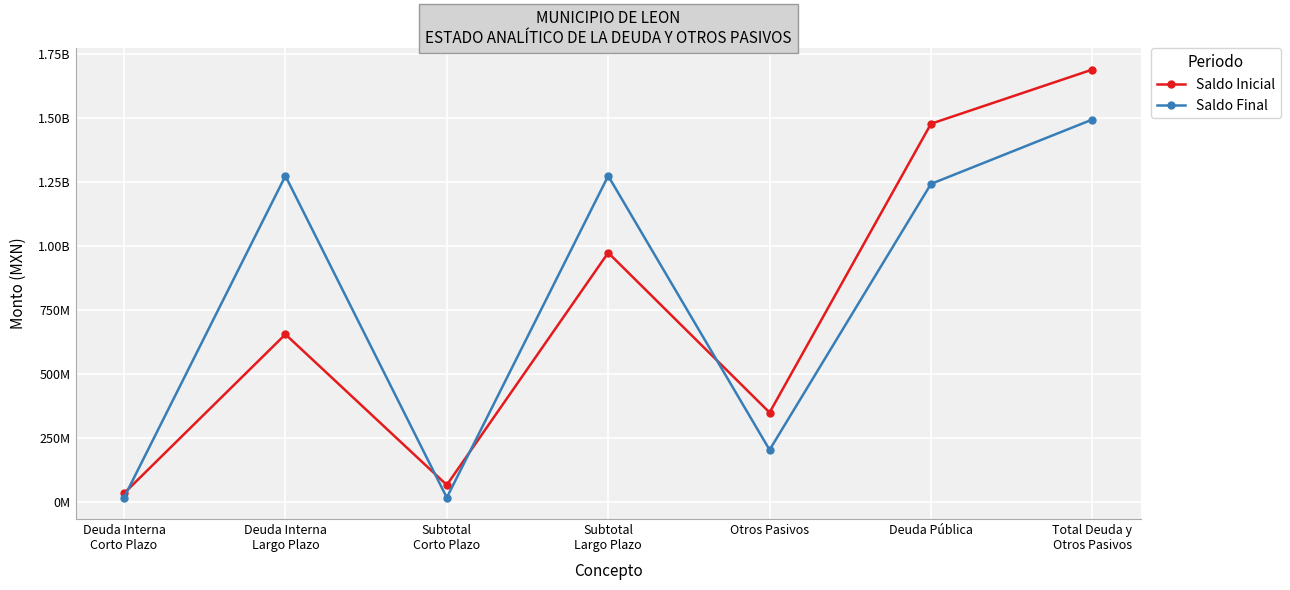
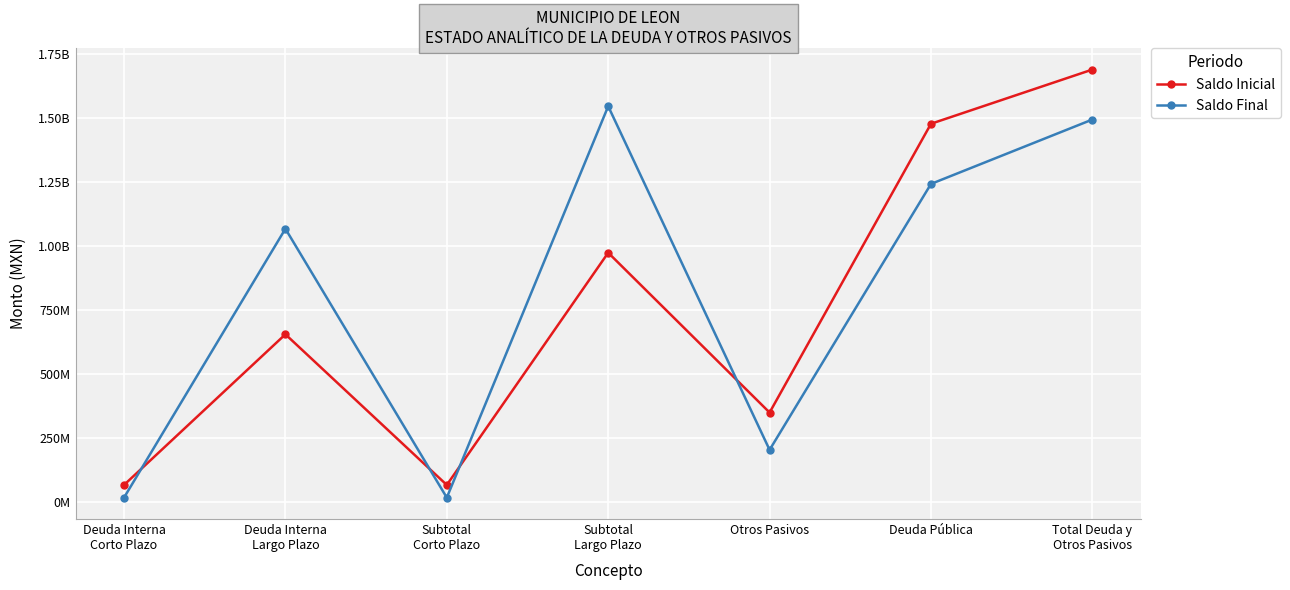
Saldo Inicial, Deuda Interna Corto Plazo: 30000000 -> 70000000
Saldo Final, Deuda Interna Largo Plazo: 1270000000 -> 1070000000
Saldo Final, Subtotal Largo Plazo: 1270000000 -> 1550000000
